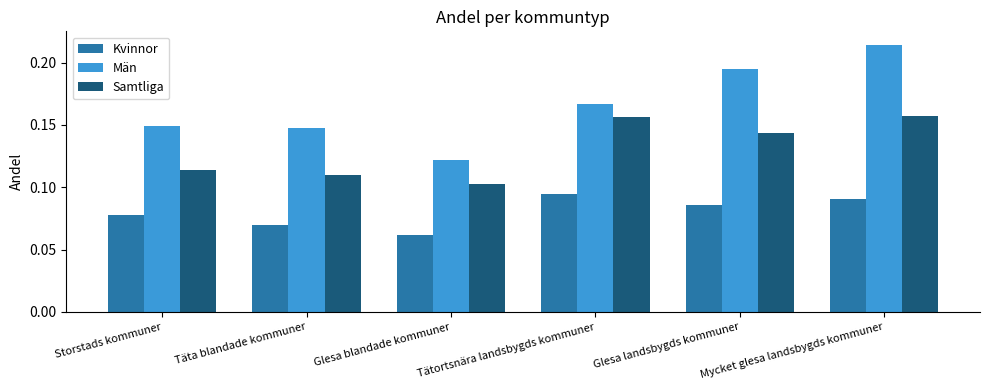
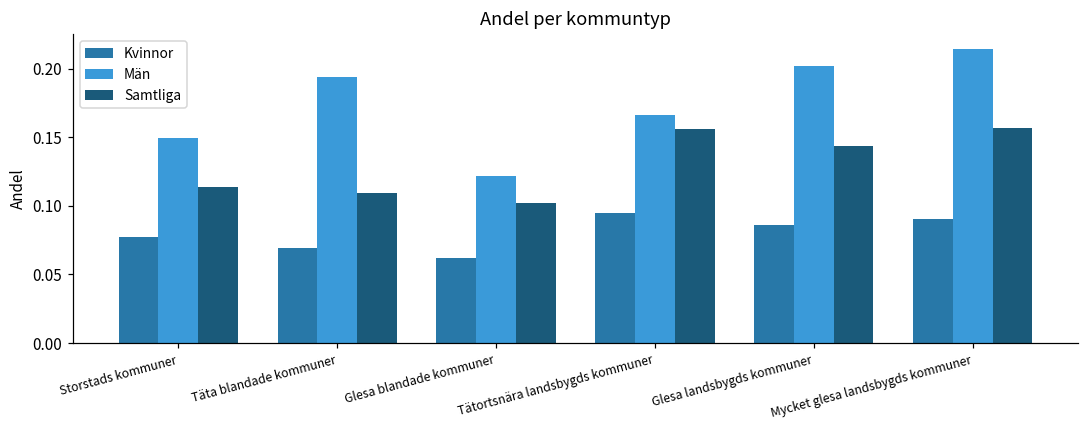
Män, Täta blandade kommuner: 0.147 -> 0.194
Män, Glesa landsbygds kommuner: 0.195 -> 0.202
